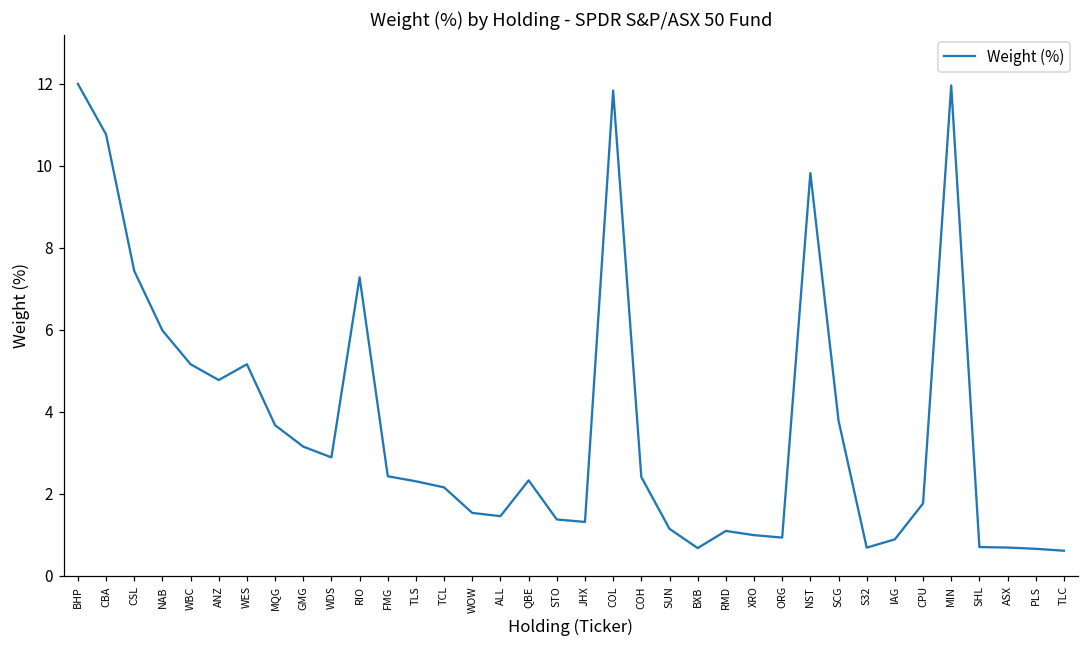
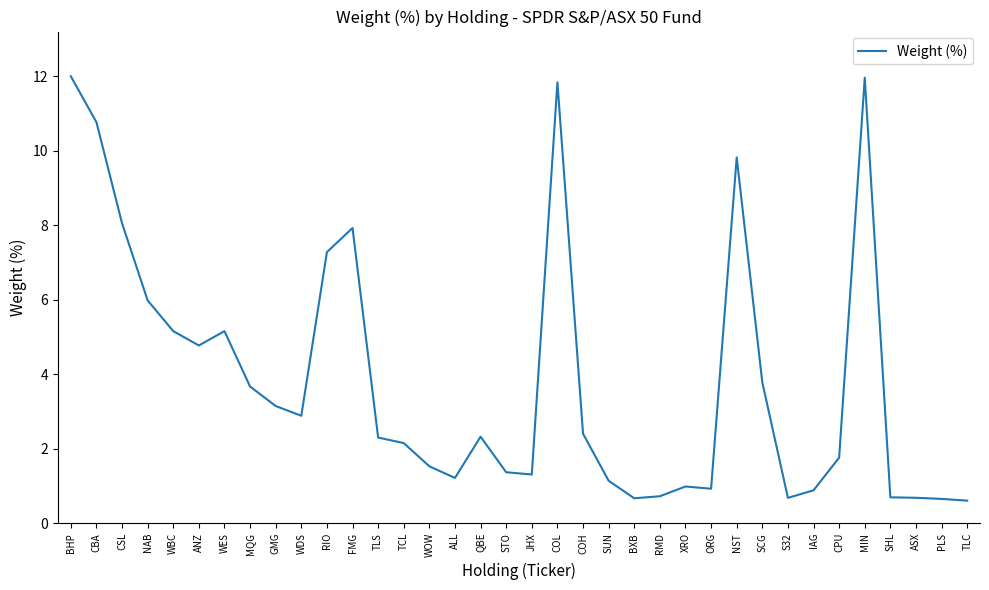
CSL: 7.4 -> 8.1
FMG: 2.4 -> 7.9
ALL: 1.5 -> 1.2
RMD: 1.1 -> 0.7
